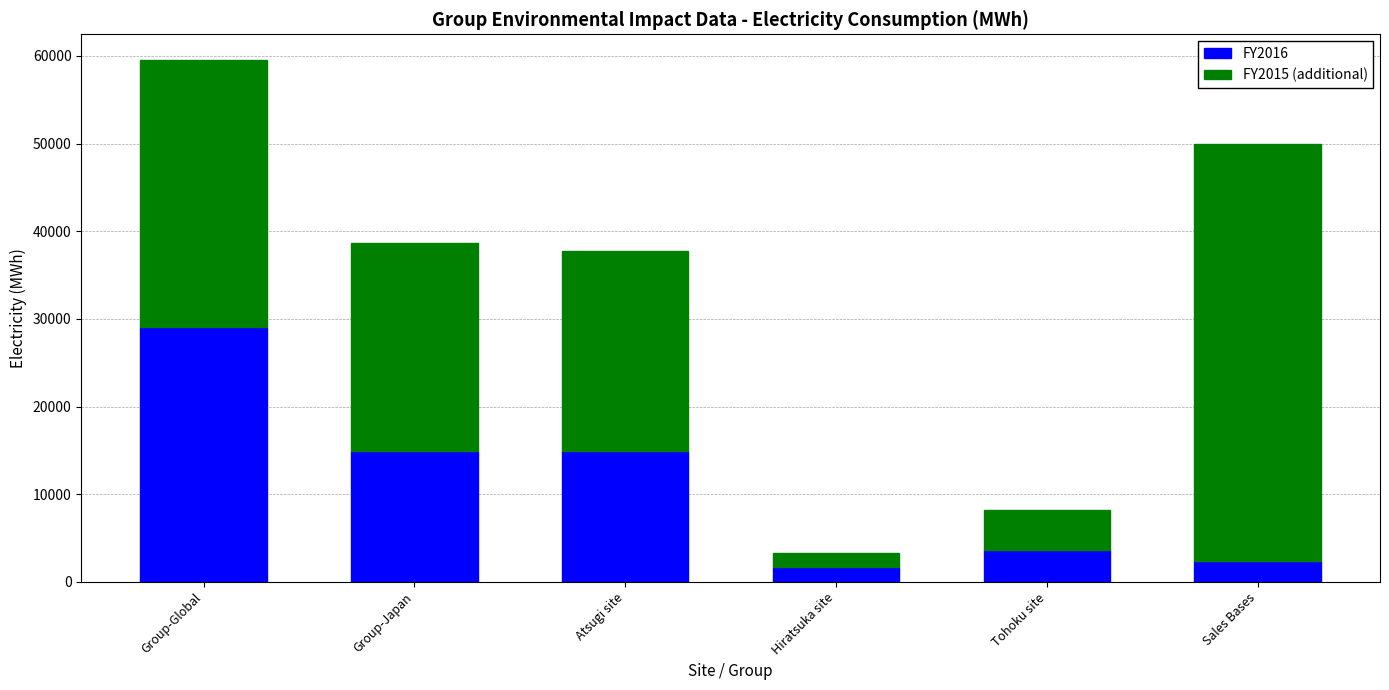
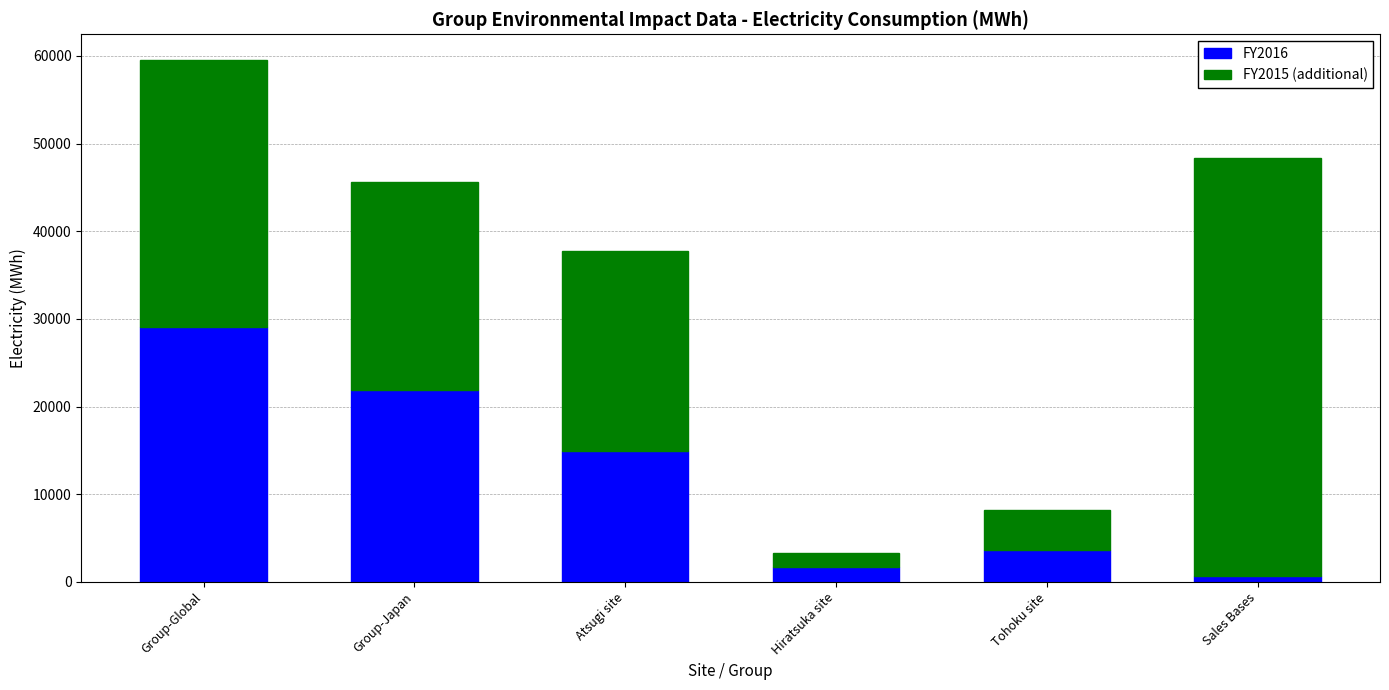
FY2016, Group-Japan: 15000 -> 22000
FY2016, Sales Bases: 2000 -> 1000
